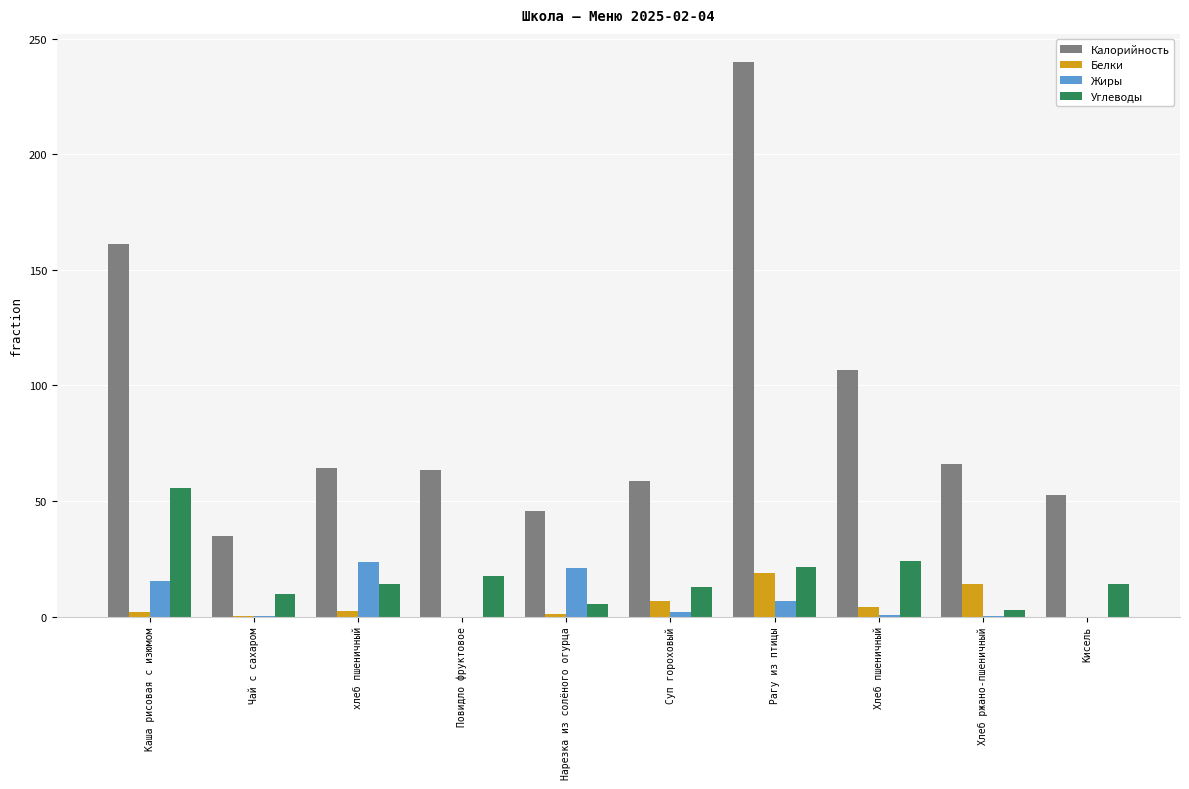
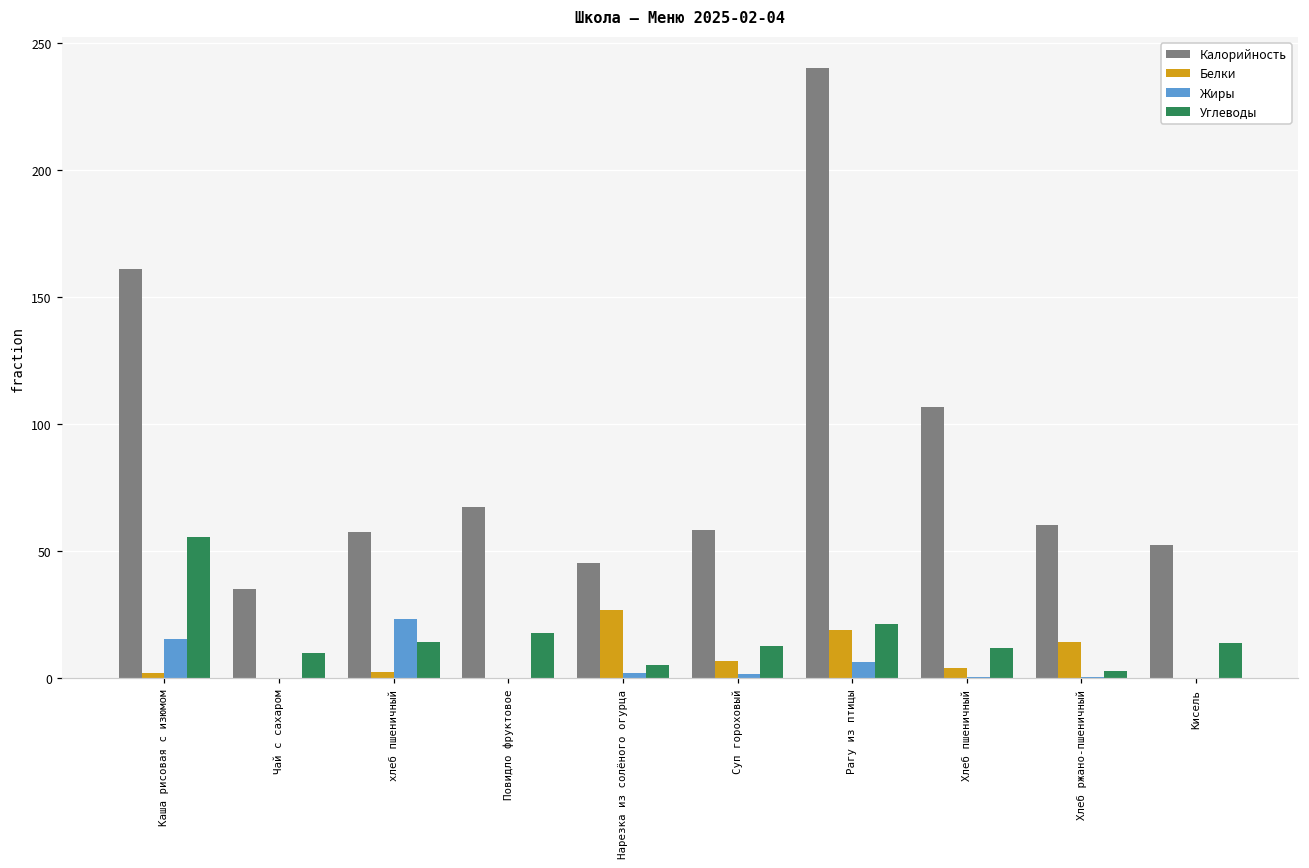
Калорийность, хлеб пшеничный: 64 -> 58
Калорийность, Повидло фруктовое: 64 -> 67
Белки, Нарезка из солёного огурца: 1 -> 27
Жиры, Нарезка из солёного огурца: 21 -> 2
Углеводы, Хлеб пшеничный: 24 -> 12
Калорийность, Хлеб ржано-пшеничный: 66 -> 60
